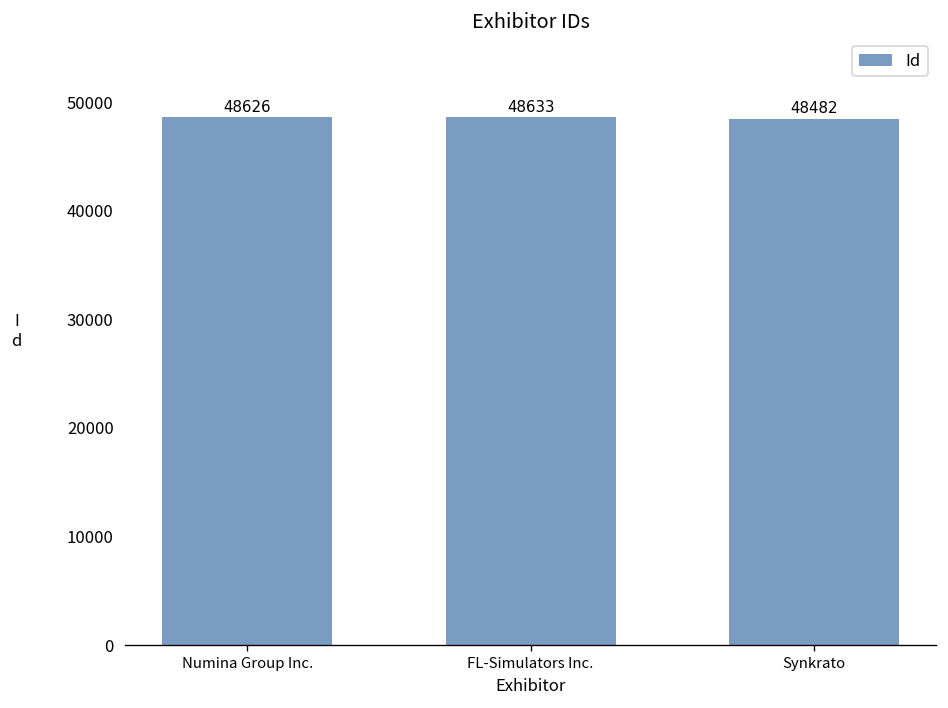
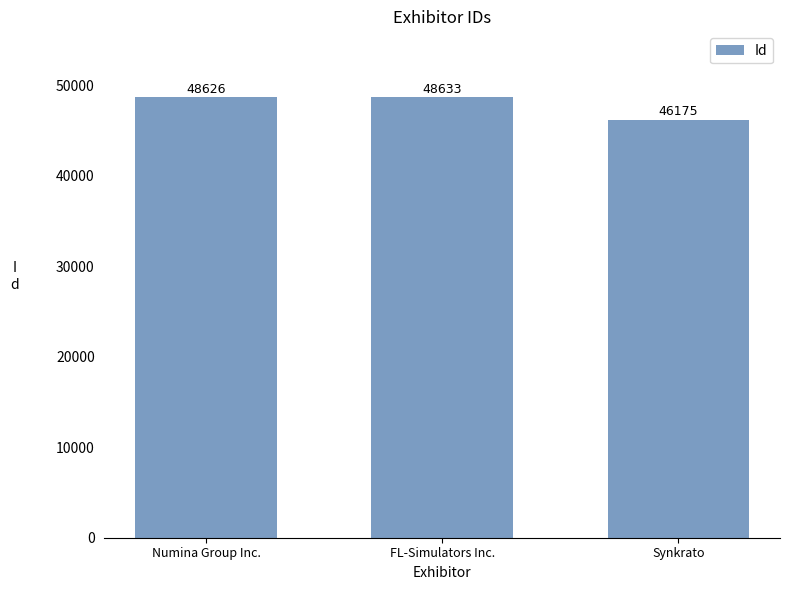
Synkrato: 48482 -> 46175
